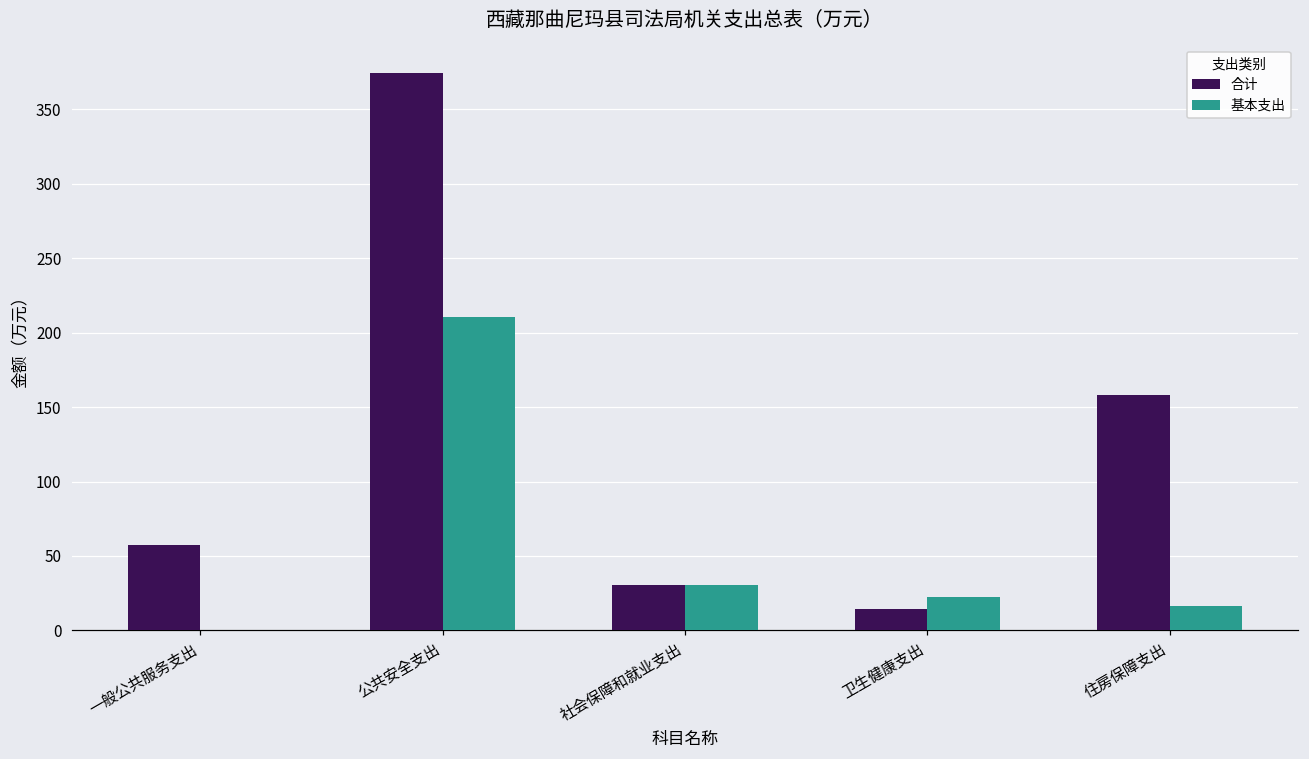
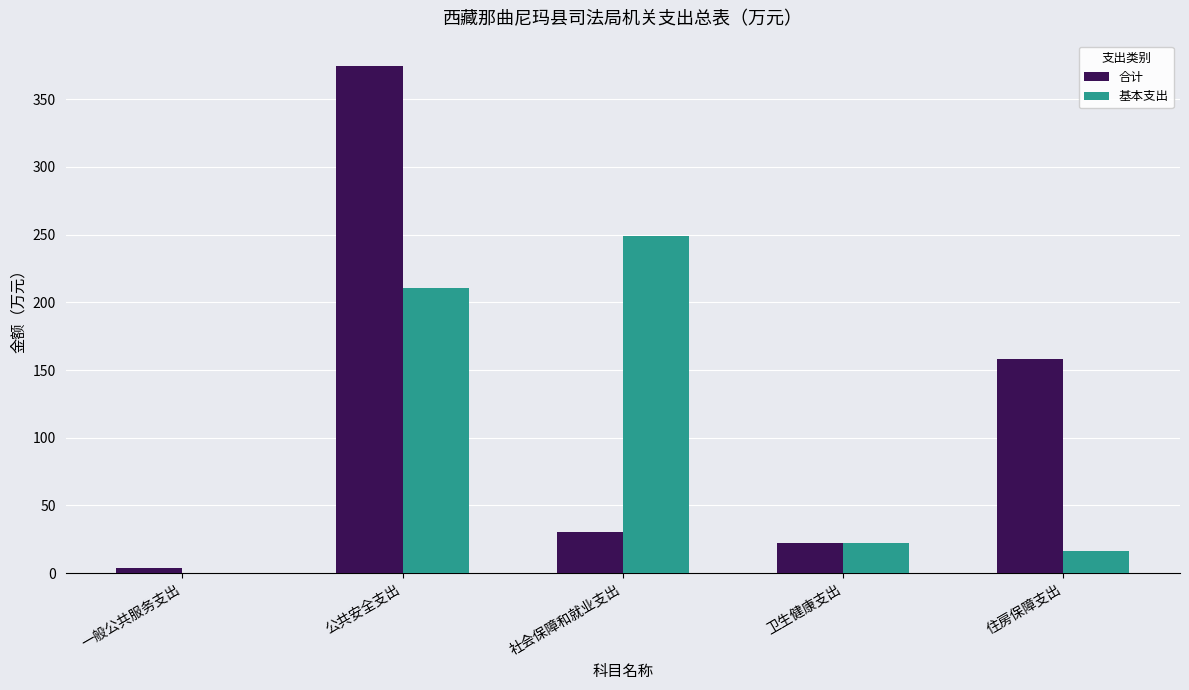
合计, 一般公共服务支出: 57 -> 3
基本支出, 社会保障和就业支出: 31 -> 249
合计, 卫生健康支出: 14 -> 22
